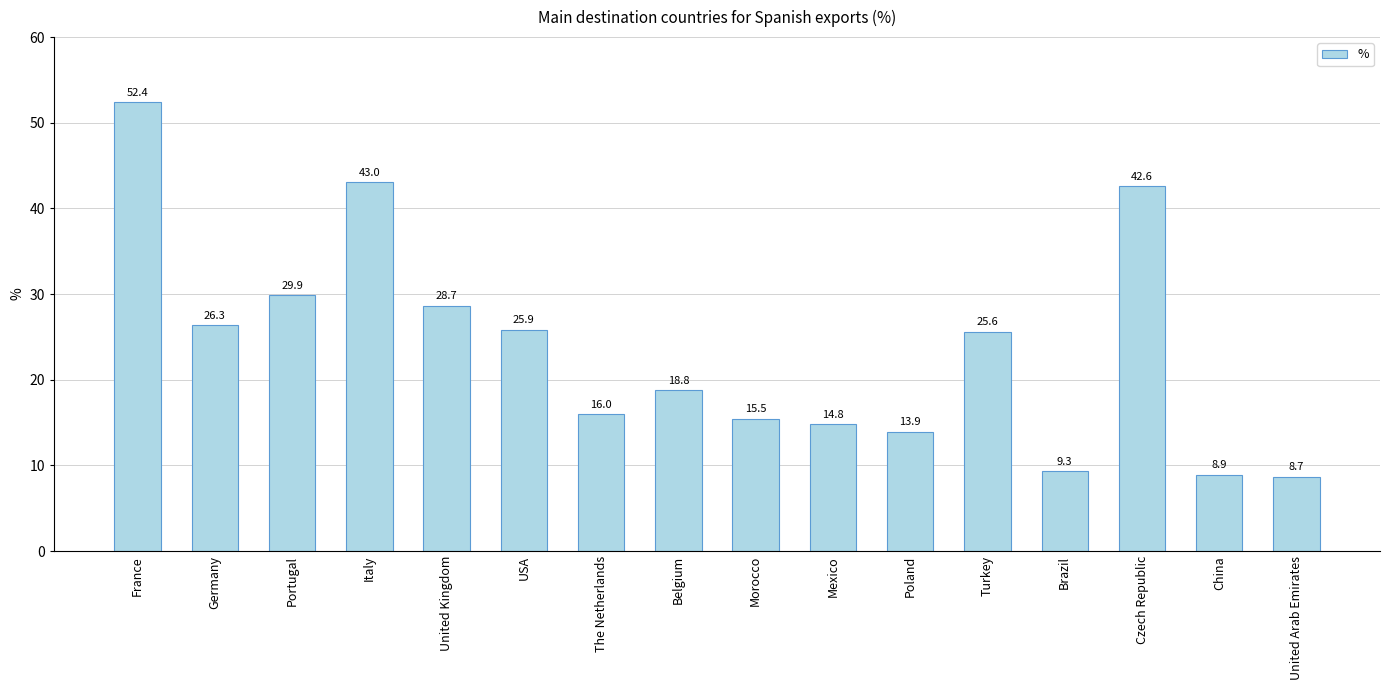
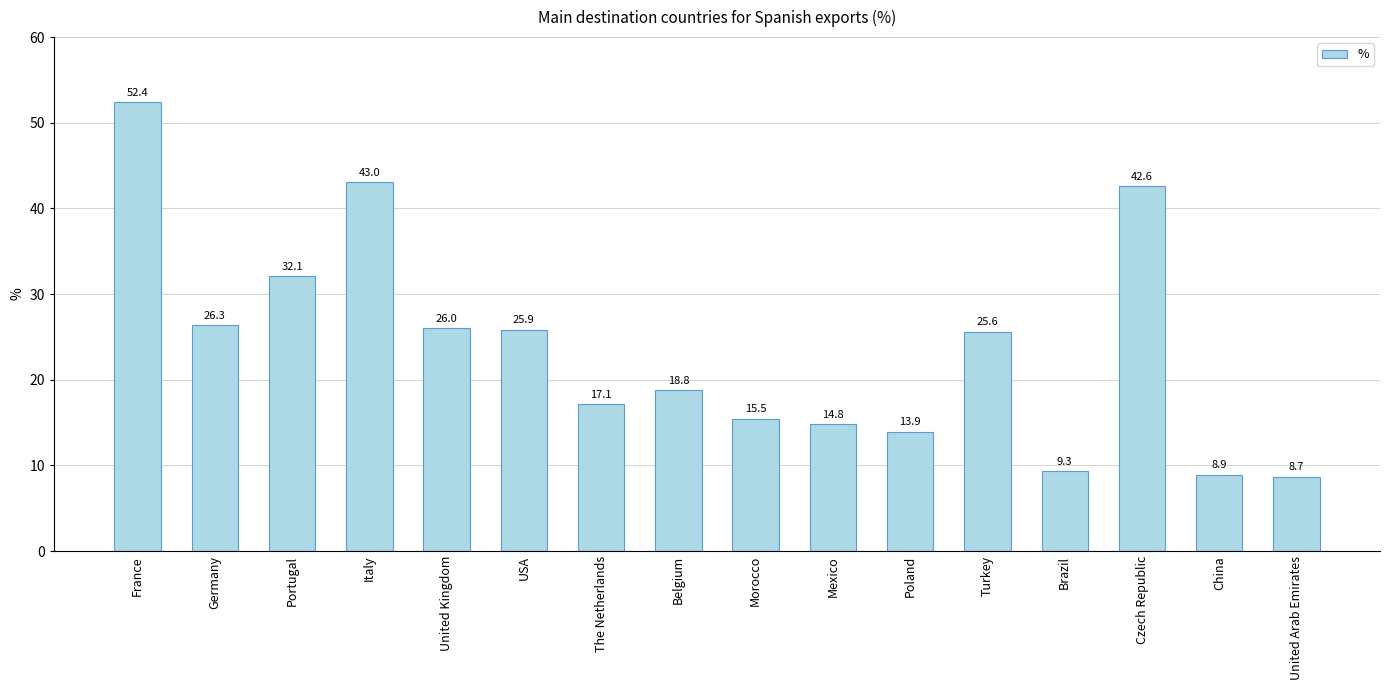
Portugal: 29.9 -> 32.1
United Kingdom: 28.7 -> 26.0
The Netherlands: 16.0 -> 17.1
